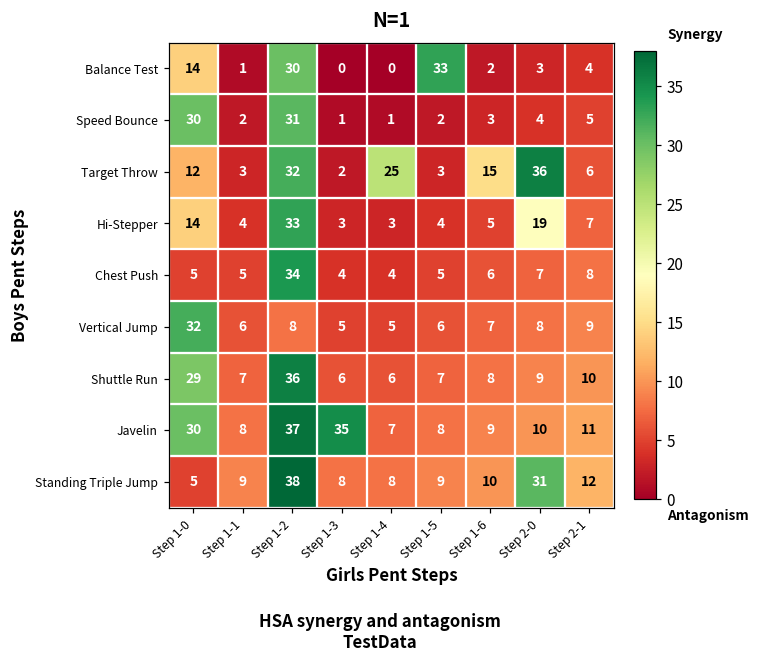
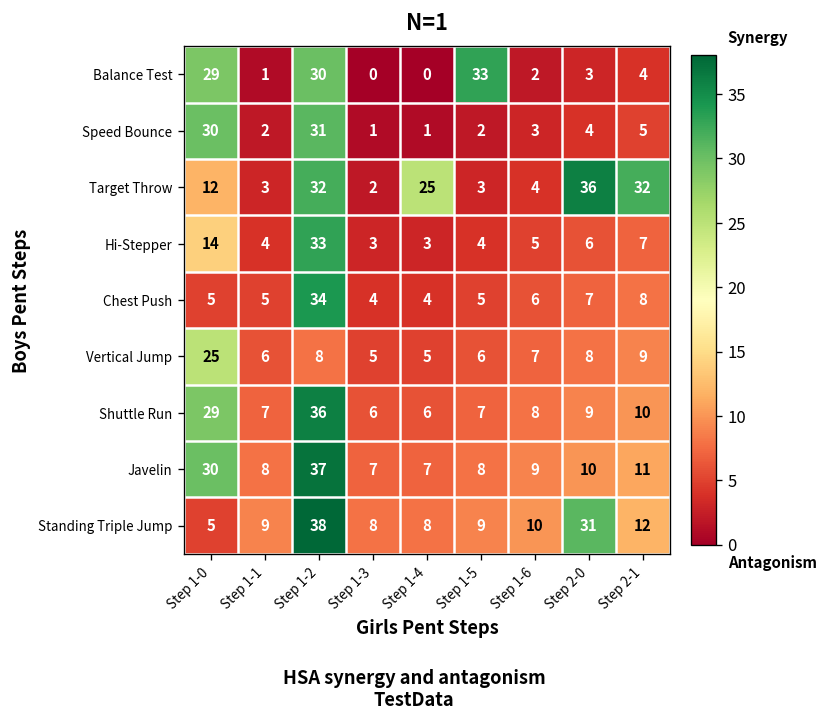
Balance Test, Step 1-0: 14 -> 29
Target Throw, Step 1-6: 15 -> 4
Target Throw, Step 2-1: 6 -> 32
Hi-Stepper, Step 2-0: 19 -> 6
Vertical Jump, Step 1-0: 32 -> 25
Javelin, Step 1-3: 35 -> 7
